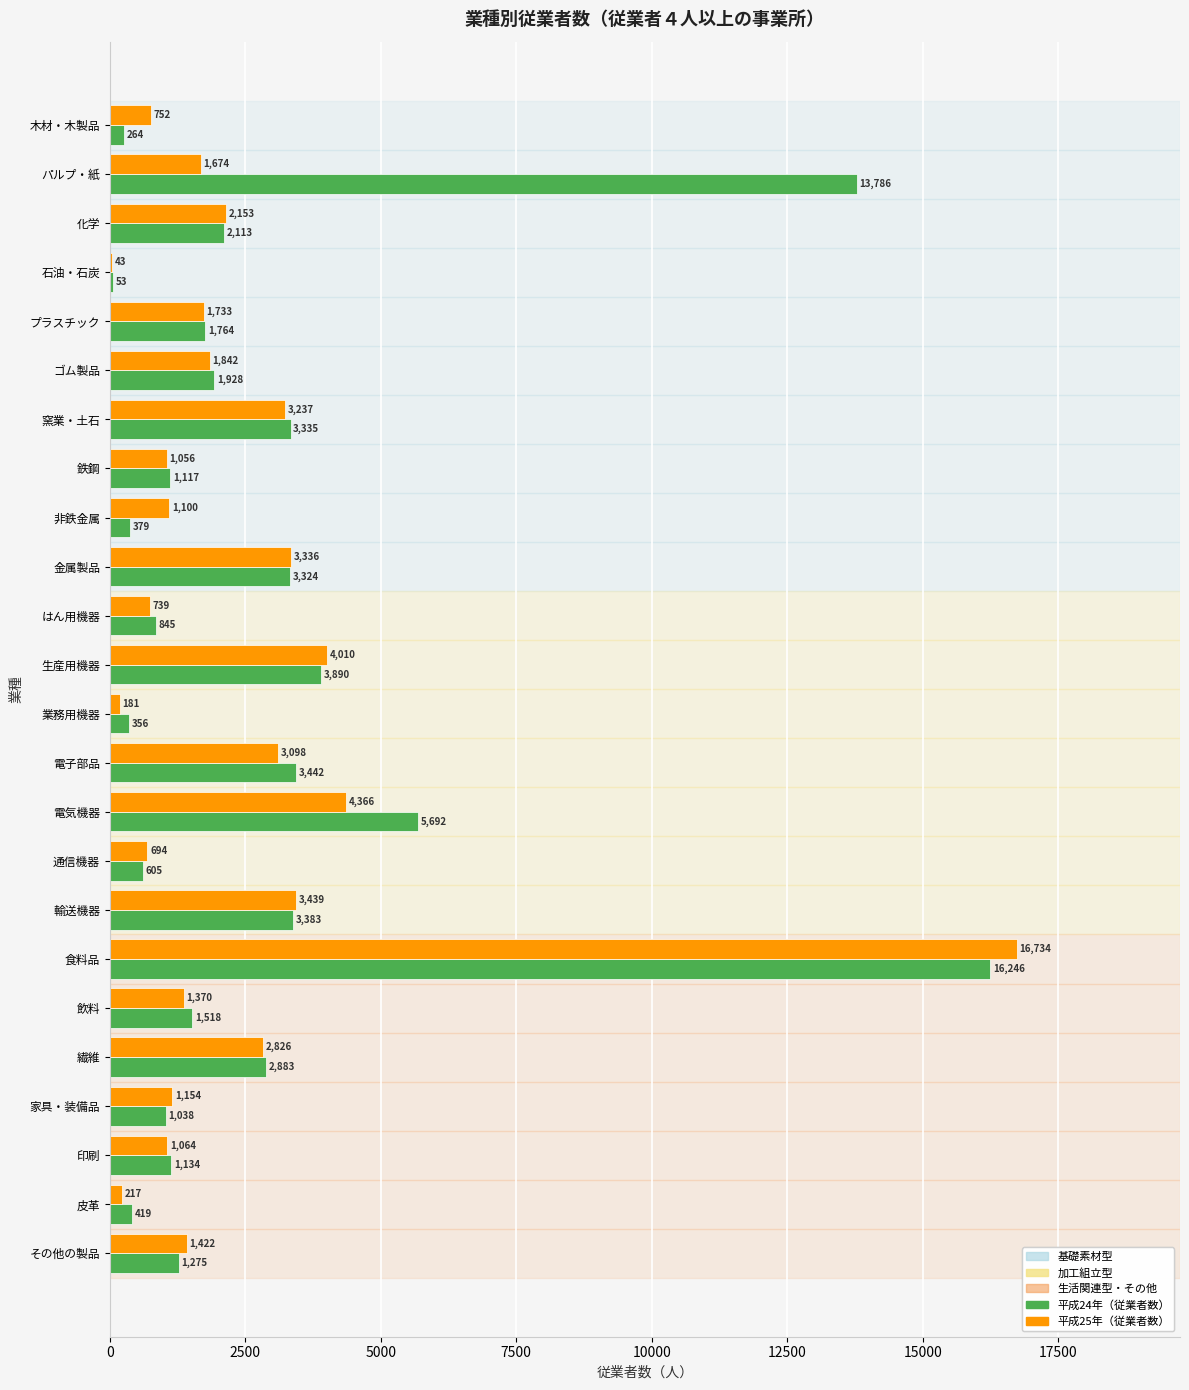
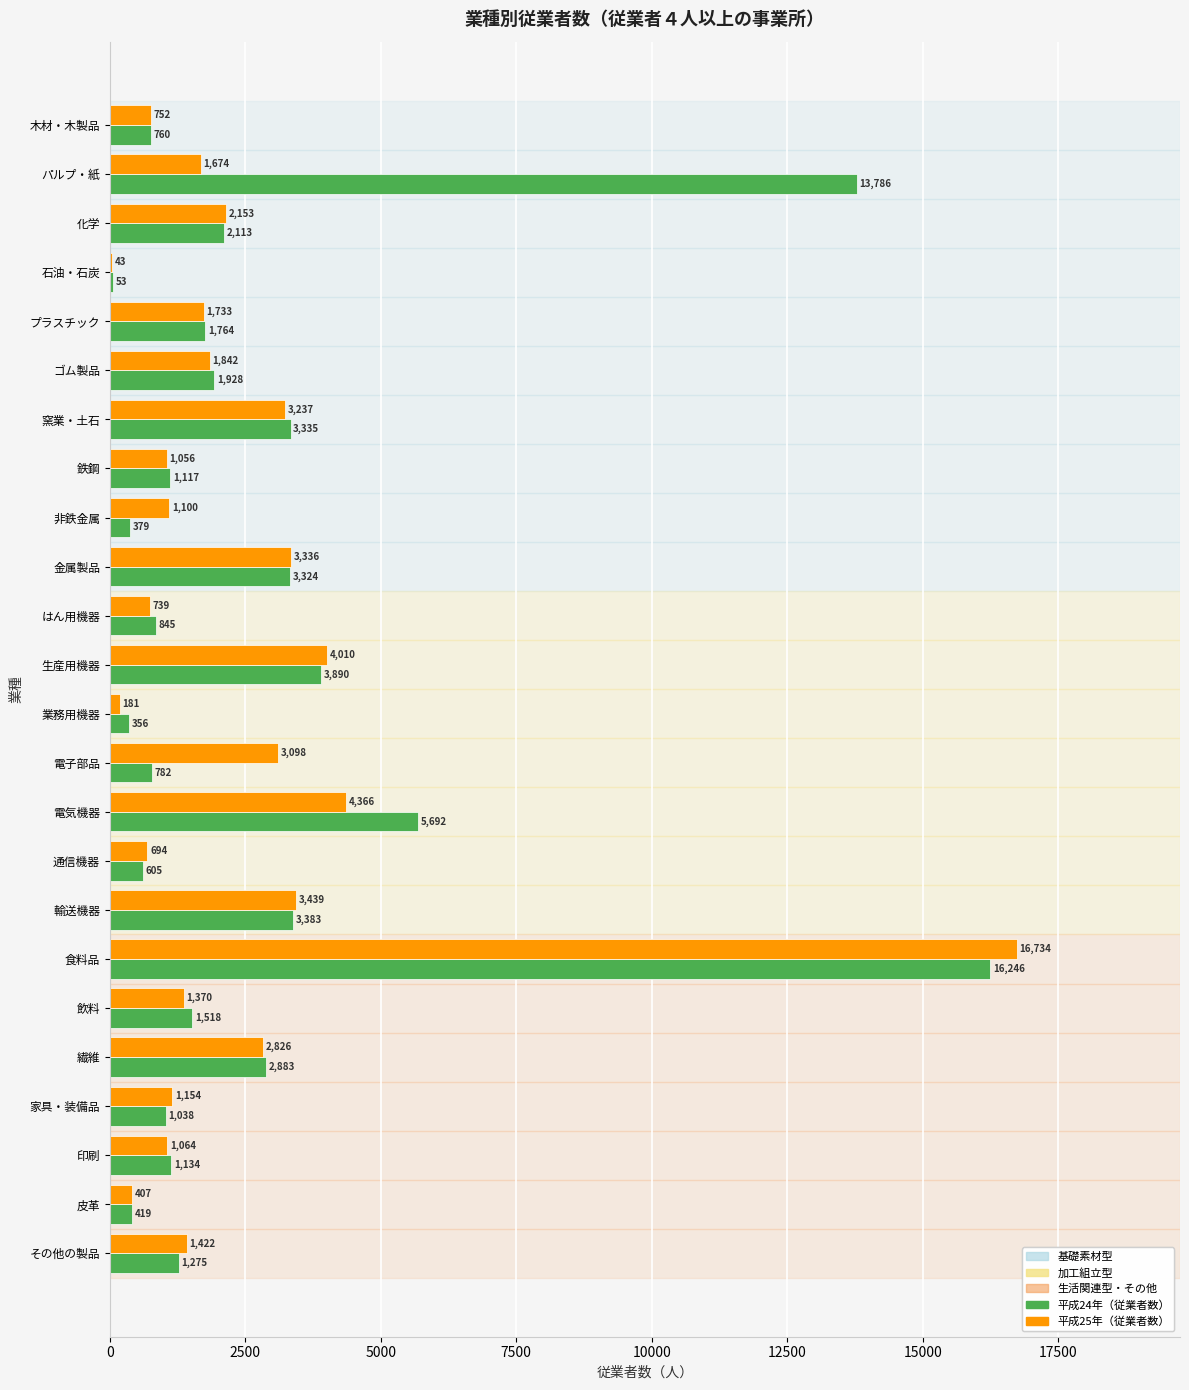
平成24年（従業者数）, 木材・木製品: 264 -> 760
平成24年（従業者数）, 電子部品: 3,442 -> 782
平成25年（従業者数）, 皮革: 217 -> 407
